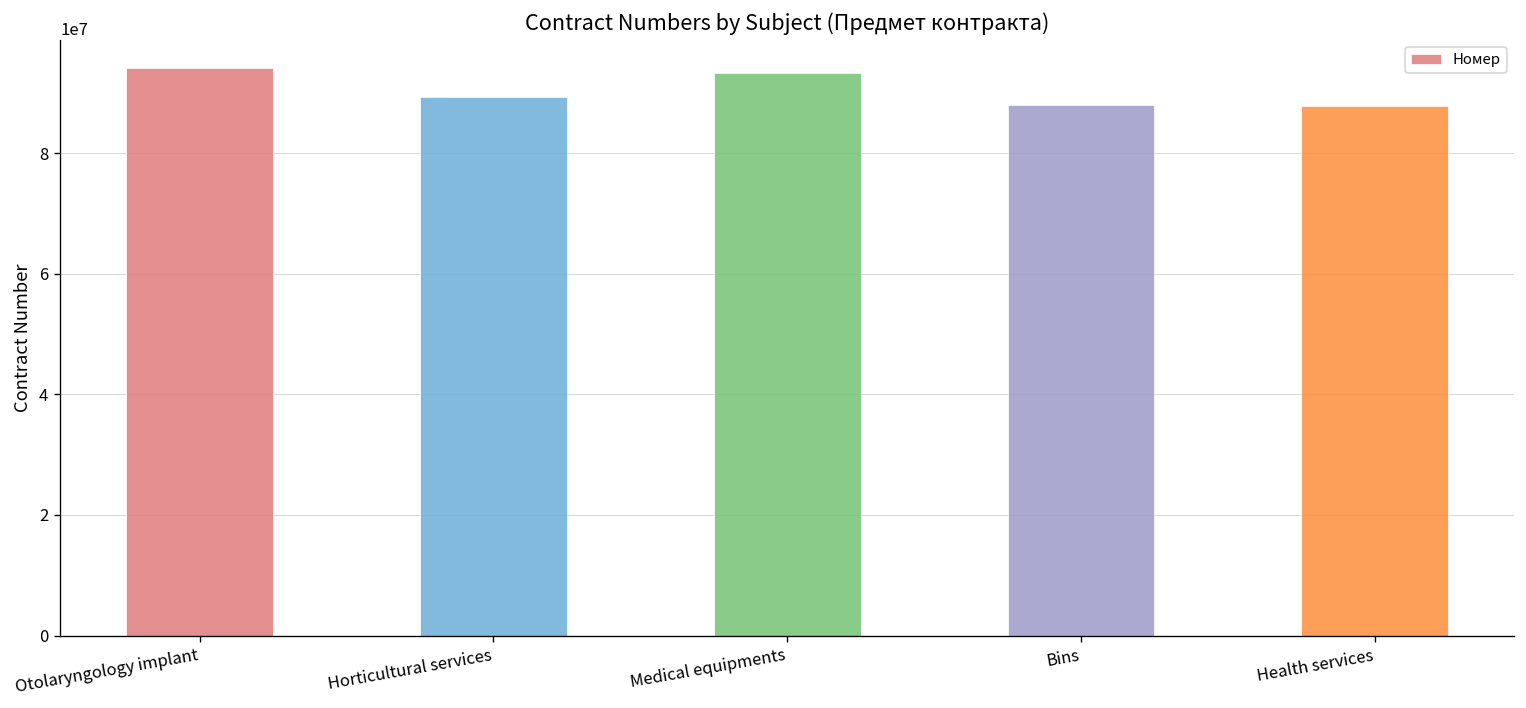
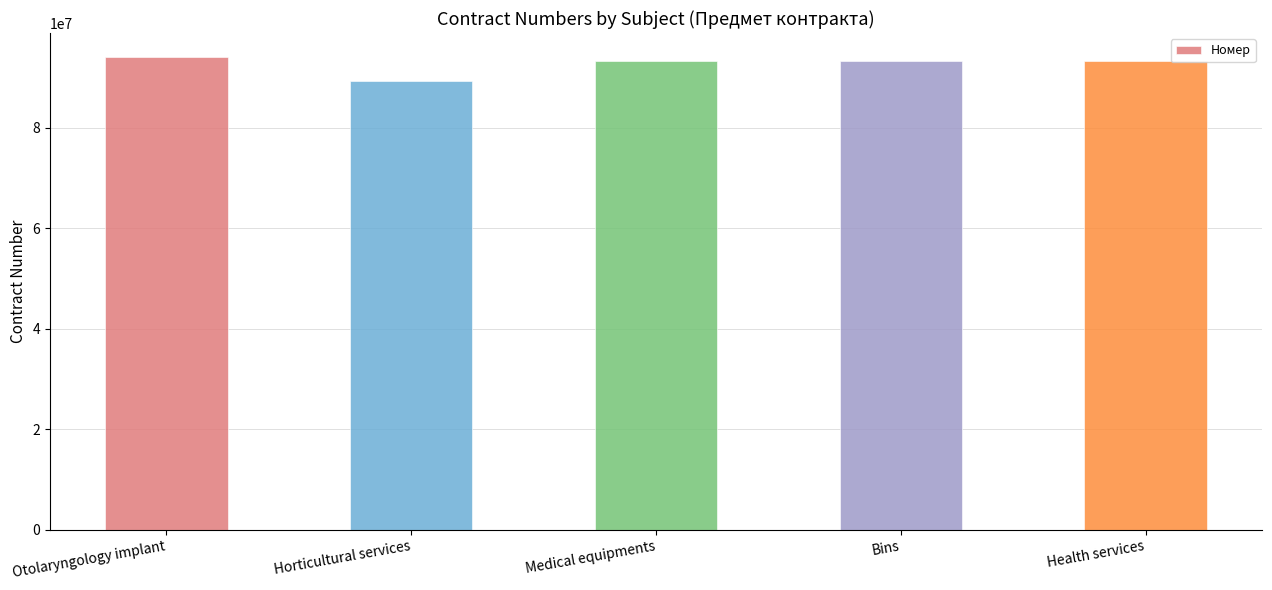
Bins: 88000000 -> 93000000
Health services: 88000000 -> 93000000
